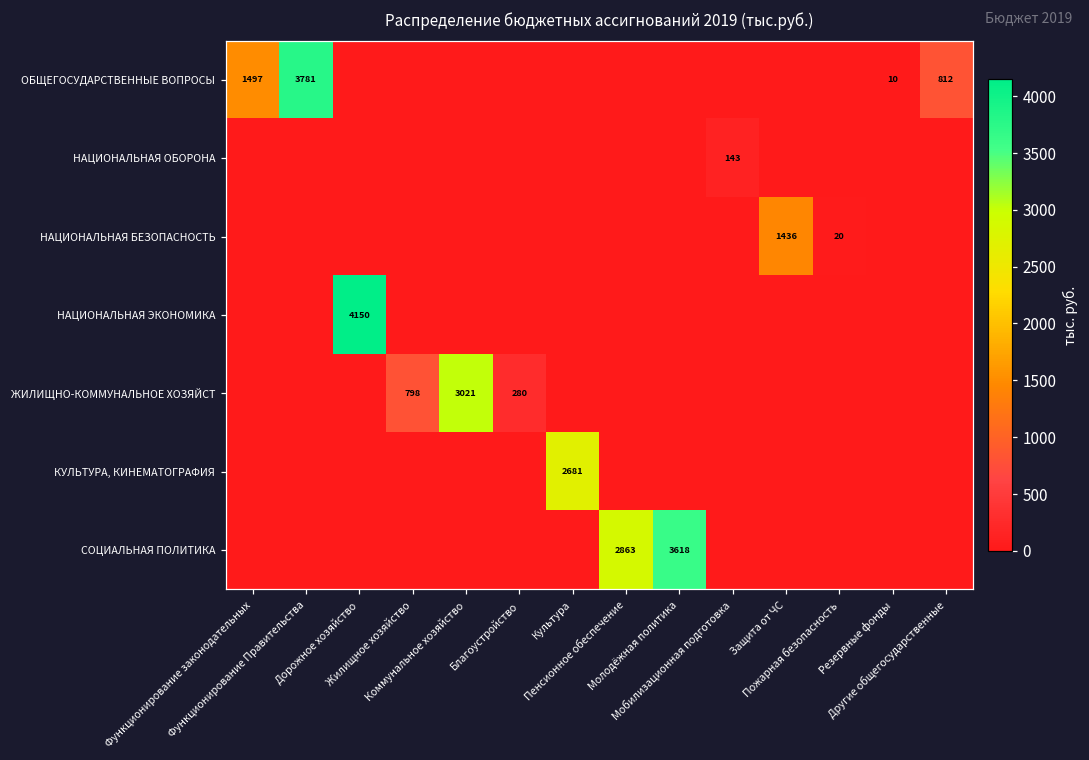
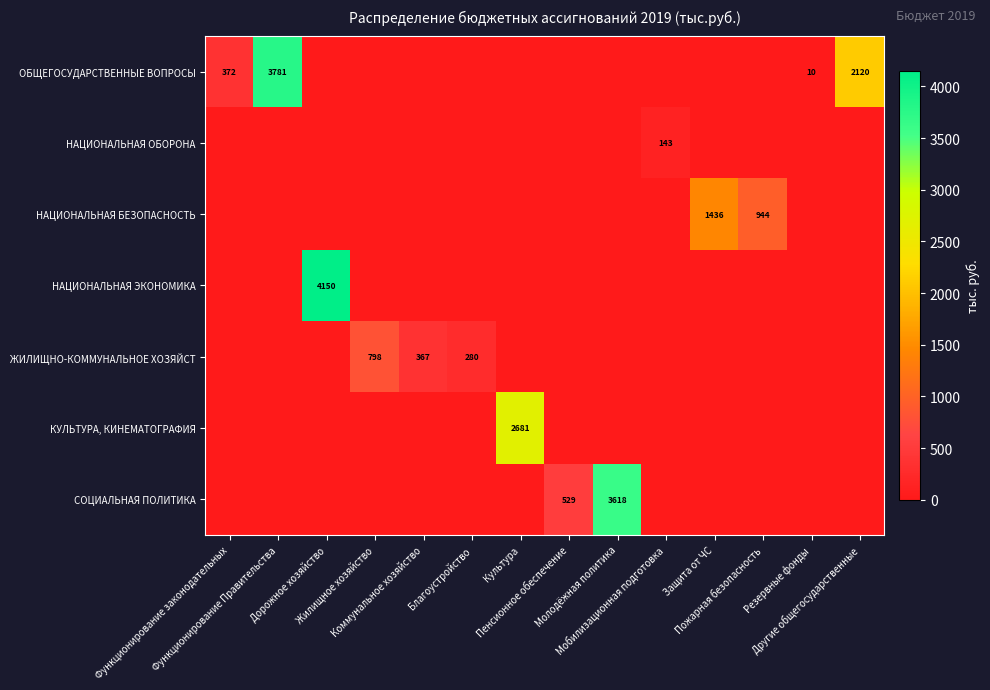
ОБЩЕГОСУДАРСТВЕННЫЕ ВОПРОСЫ, Функционирование законодательных: 1497 -> 372
ОБЩЕГОСУДАРСТВЕННЫЕ ВОПРОСЫ, Другие общегосударственные: 812 -> 2120
НАЦИОНАЛЬНАЯ БЕЗОПАСНОСТЬ, Пожарная безопасность: 20 -> 944
ЖИЛИЩНО-КОММУНАЛЬНОЕ ХОЗЯЙСТ, Коммунальное хозяйство: 3021 -> 367
СОЦИАЛЬНАЯ ПОЛИТИКА, Пенсионное обеспечение: 2863 -> 529
